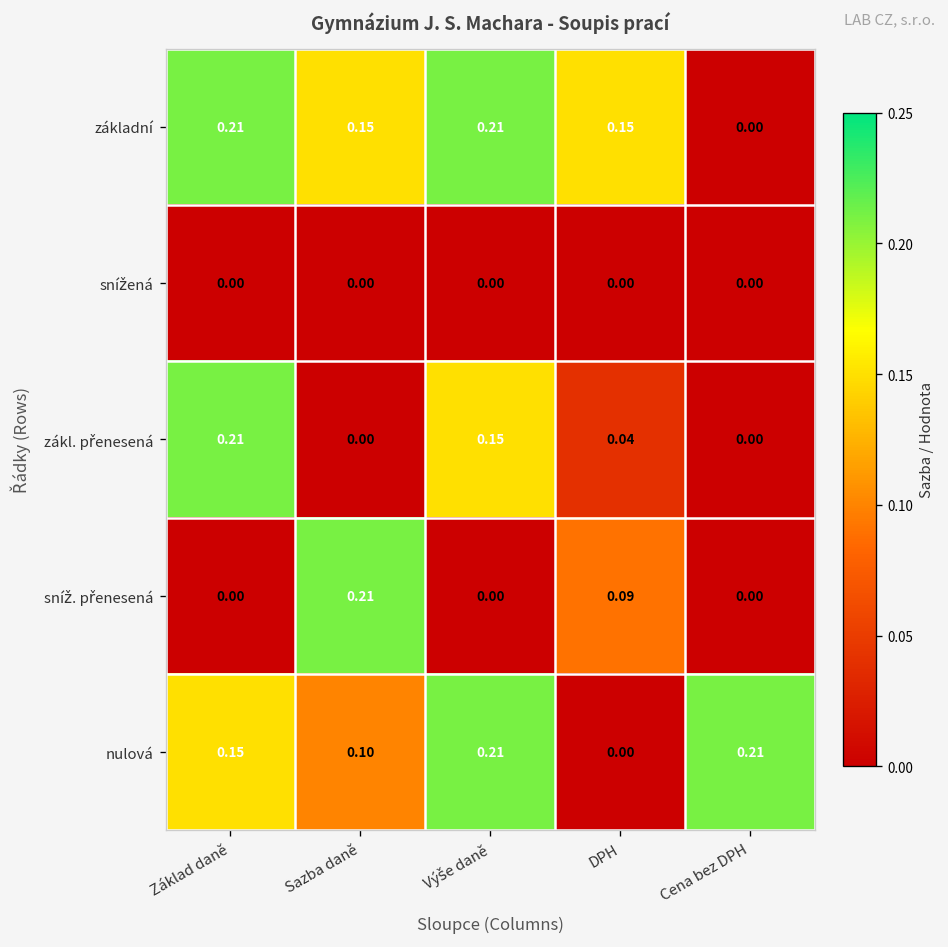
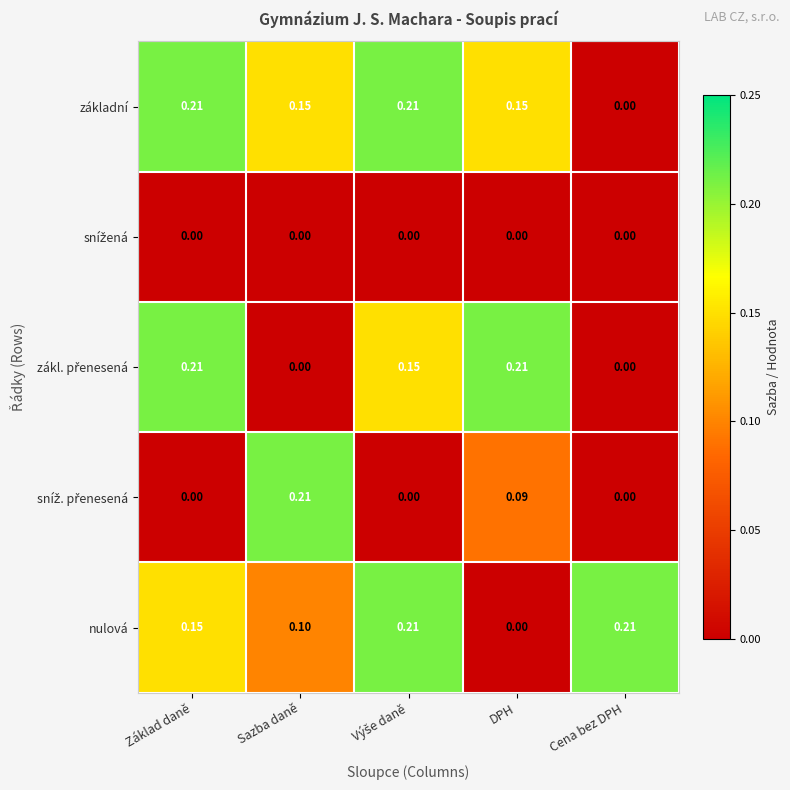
zákl. přenesená, DPH: 0.04 -> 0.21
